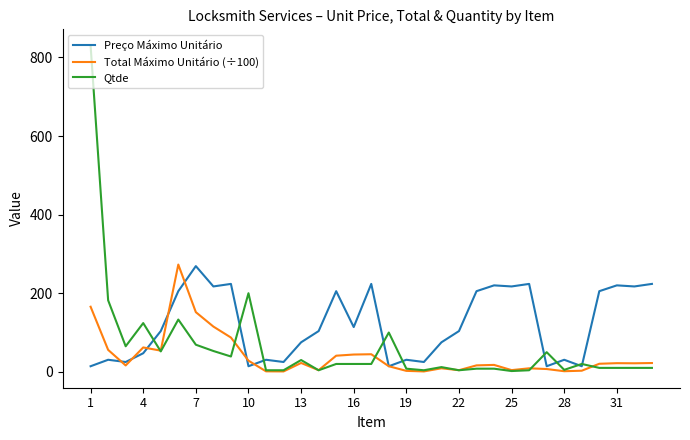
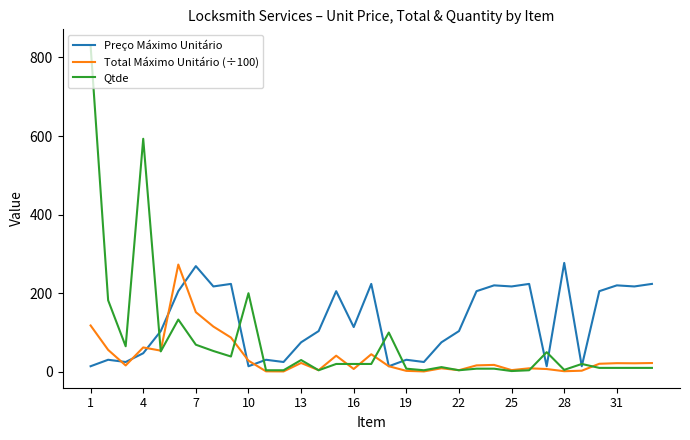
Total Máximo Unitário (÷100), 1: 170 -> 120
Qtde, 4: 120 -> 590
Total Máximo Unitário (÷100), 16: 40 -> 10
Preço Máximo Unitário, 28: 30 -> 280
